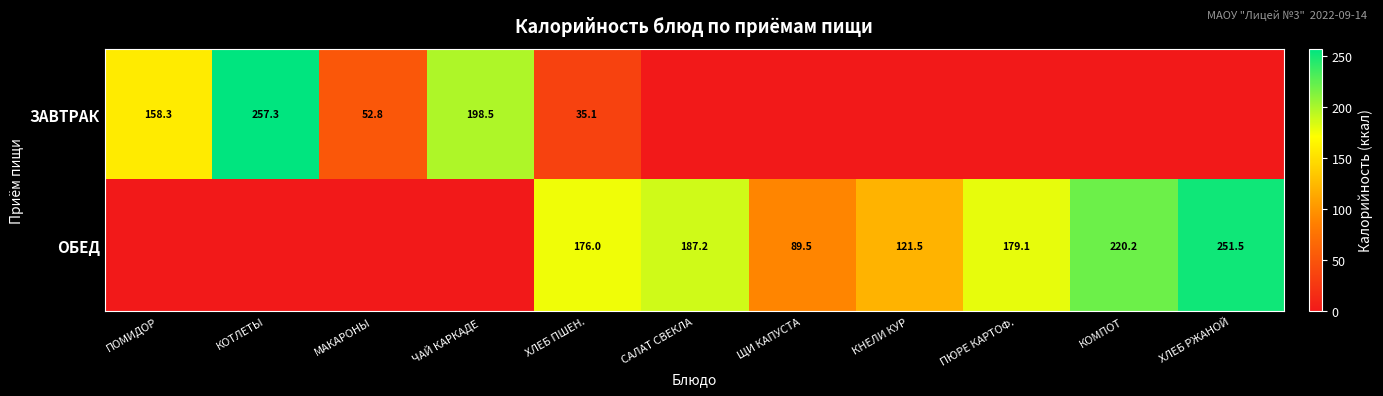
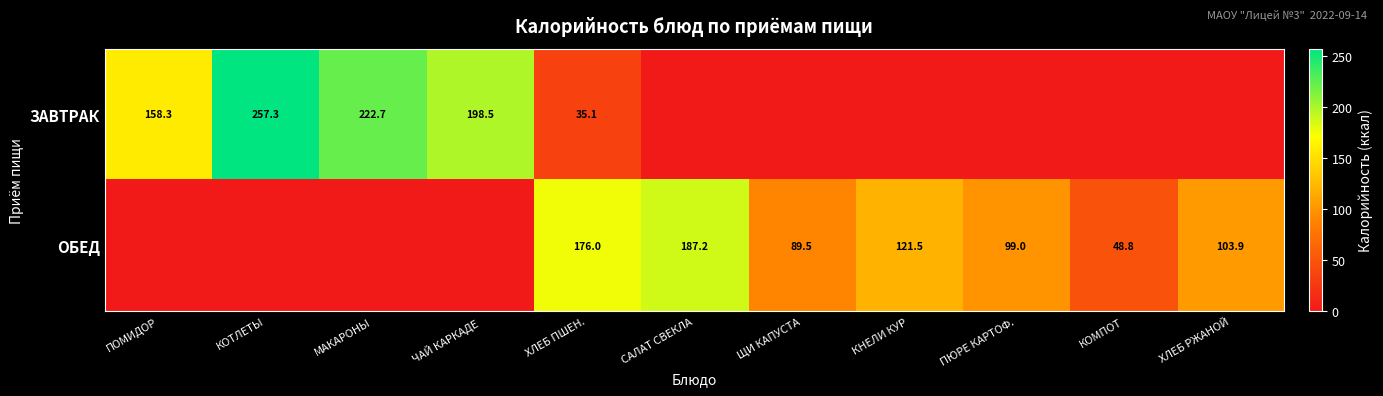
ЗАВТРАК, МАКАРОНЫ: 52.8 -> 222.7
ОБЕД, ПЮРЕ КАРТОФ.: 179.1 -> 99.0
ОБЕД, КОМПОТ: 220.2 -> 48.8
ОБЕД, ХЛЕБ РЖАНОЙ: 251.5 -> 103.9
